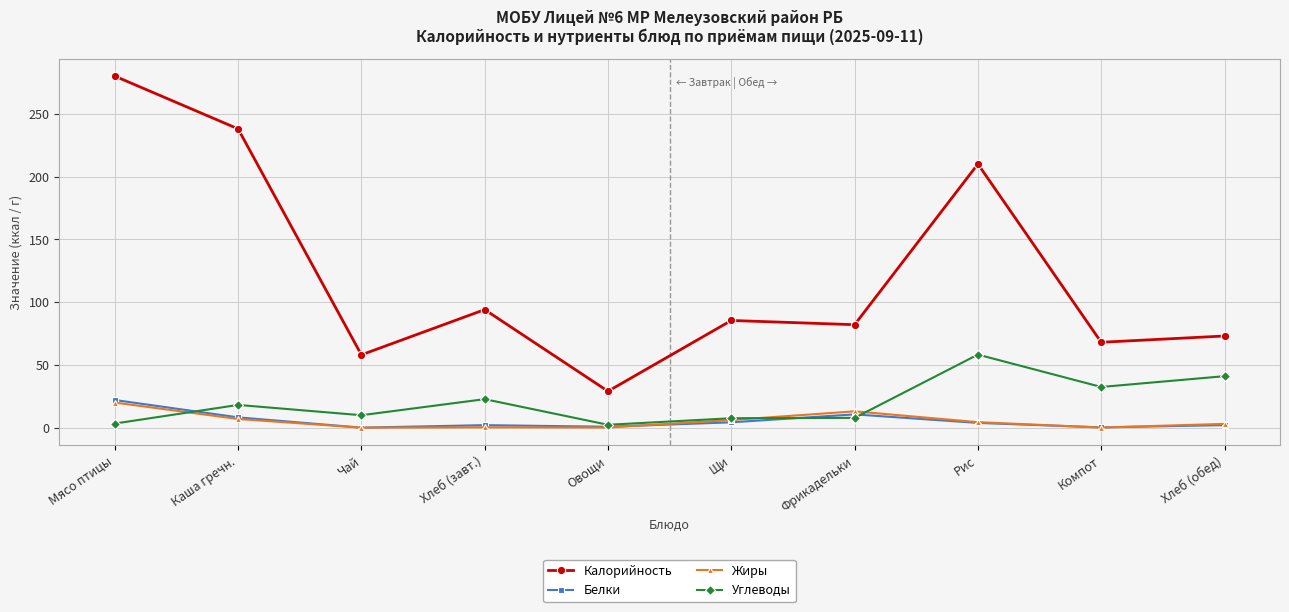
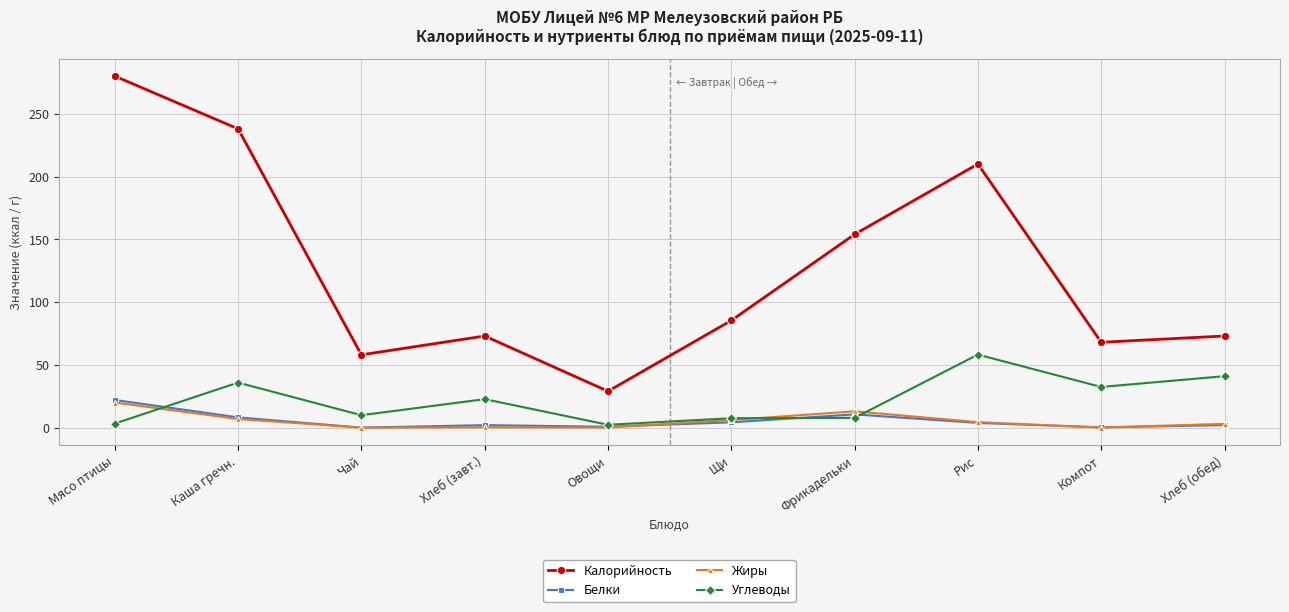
Углеводы, Каша гречн.: 18 -> 36
Калорийность, Хлеб (завт.): 94 -> 73
Калорийность, Фрикадельки: 82 -> 154
